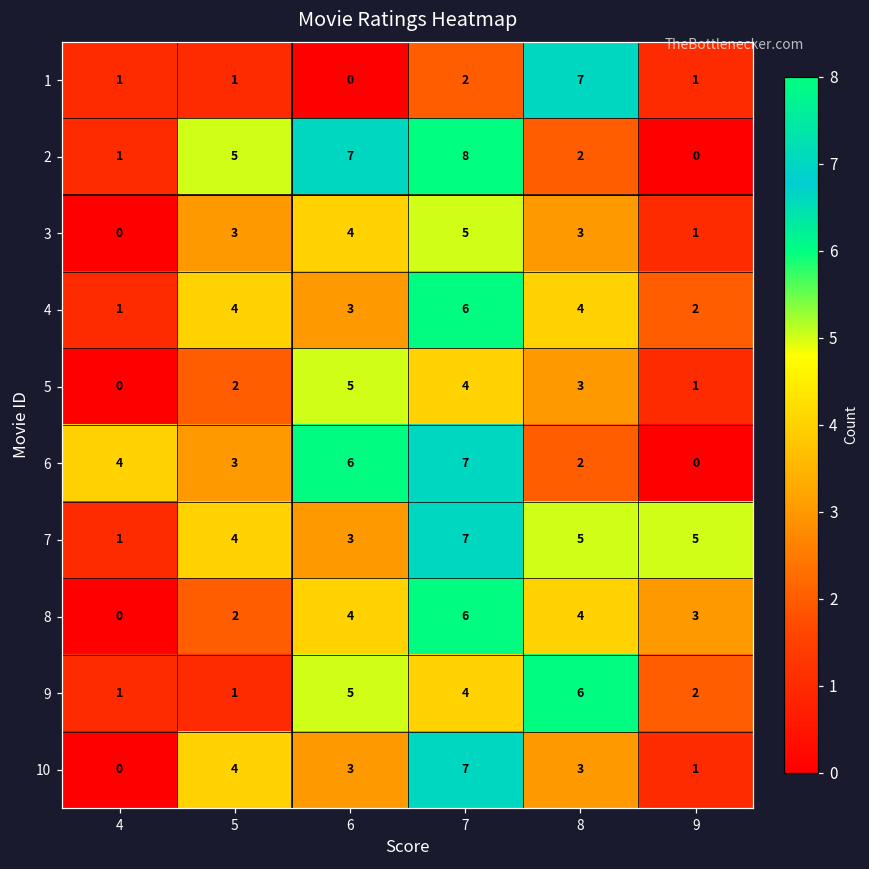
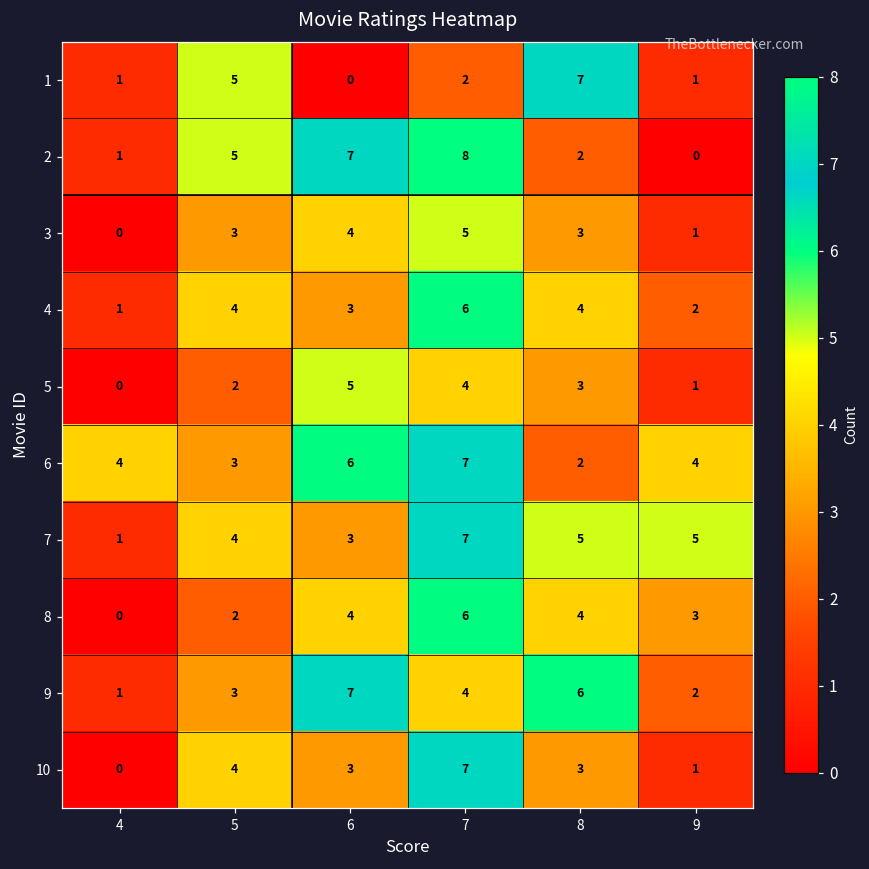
1, 5: 1 -> 5
6, 9: 0 -> 4
9, 5: 1 -> 3
9, 6: 5 -> 7
